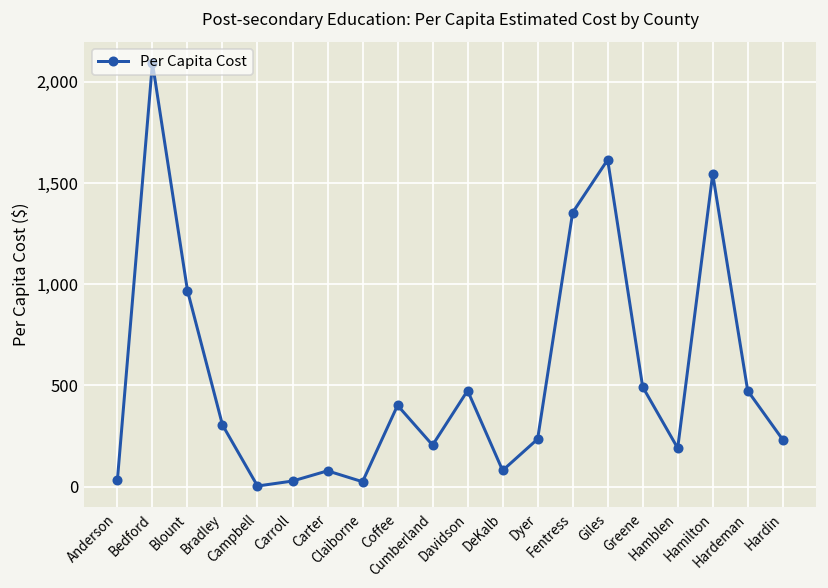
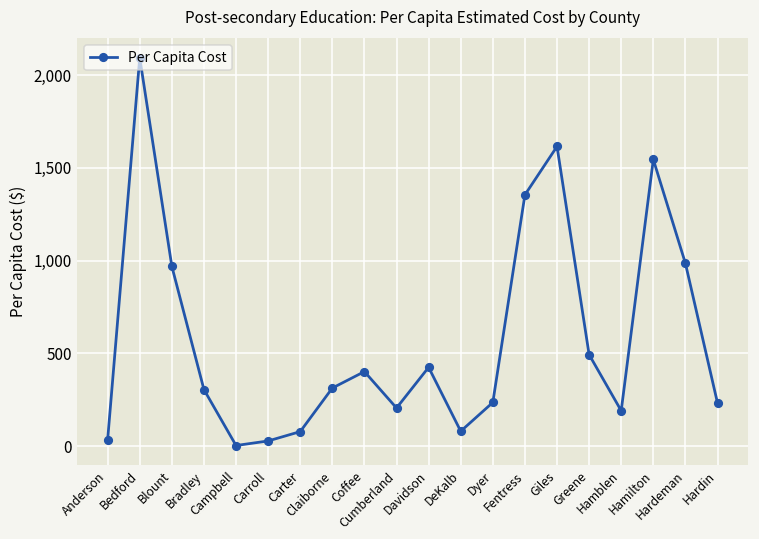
Claiborne: 20 -> 310
Davidson: 470 -> 420
Hardeman: 470 -> 990
